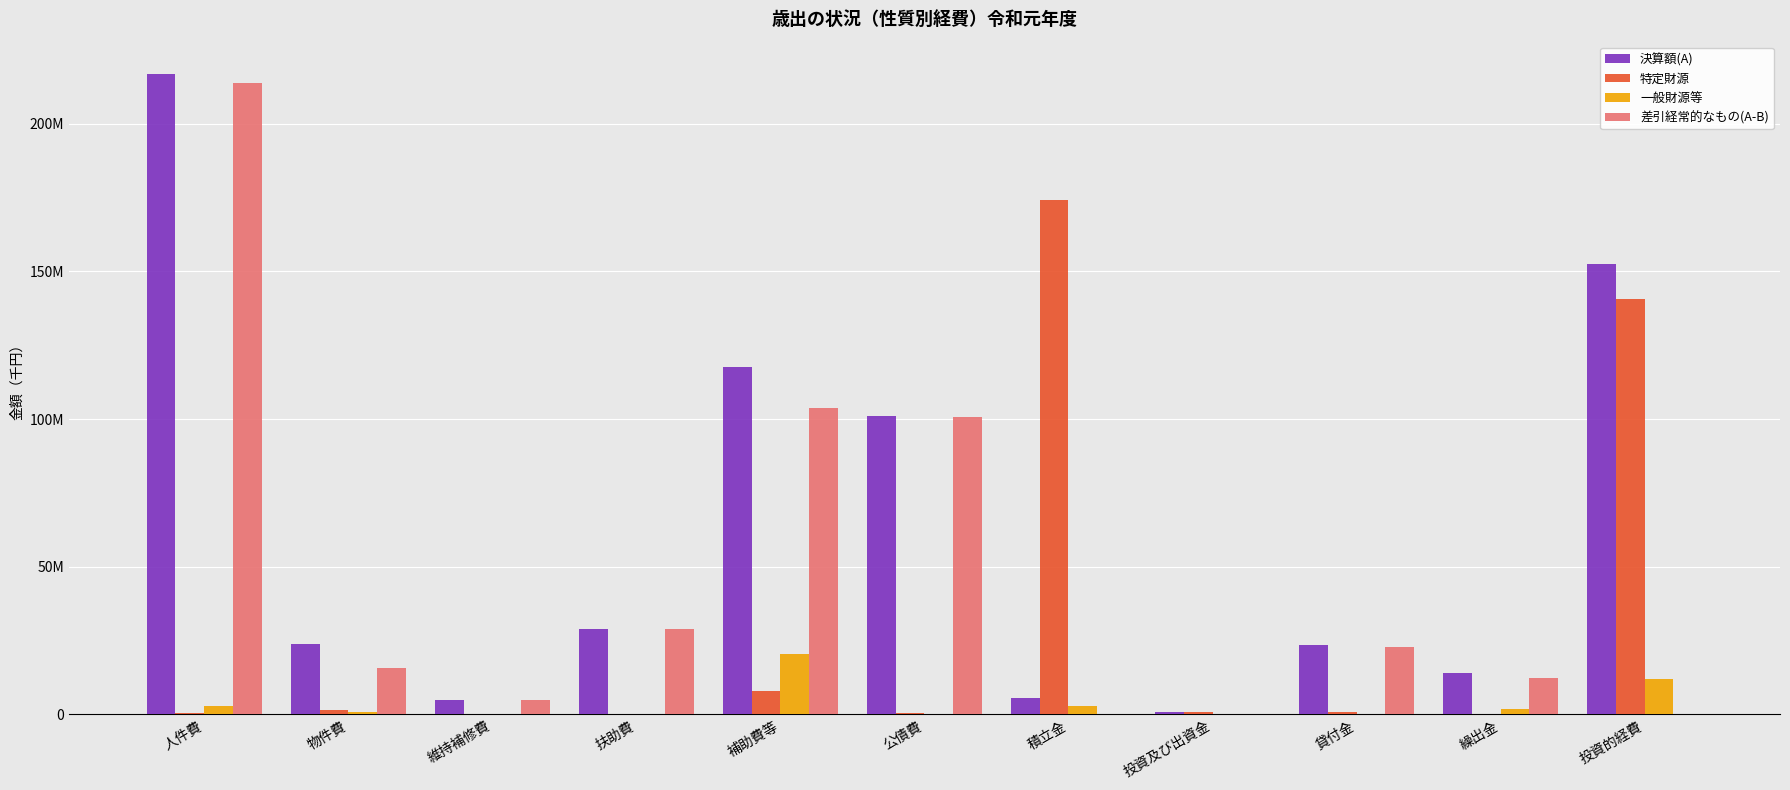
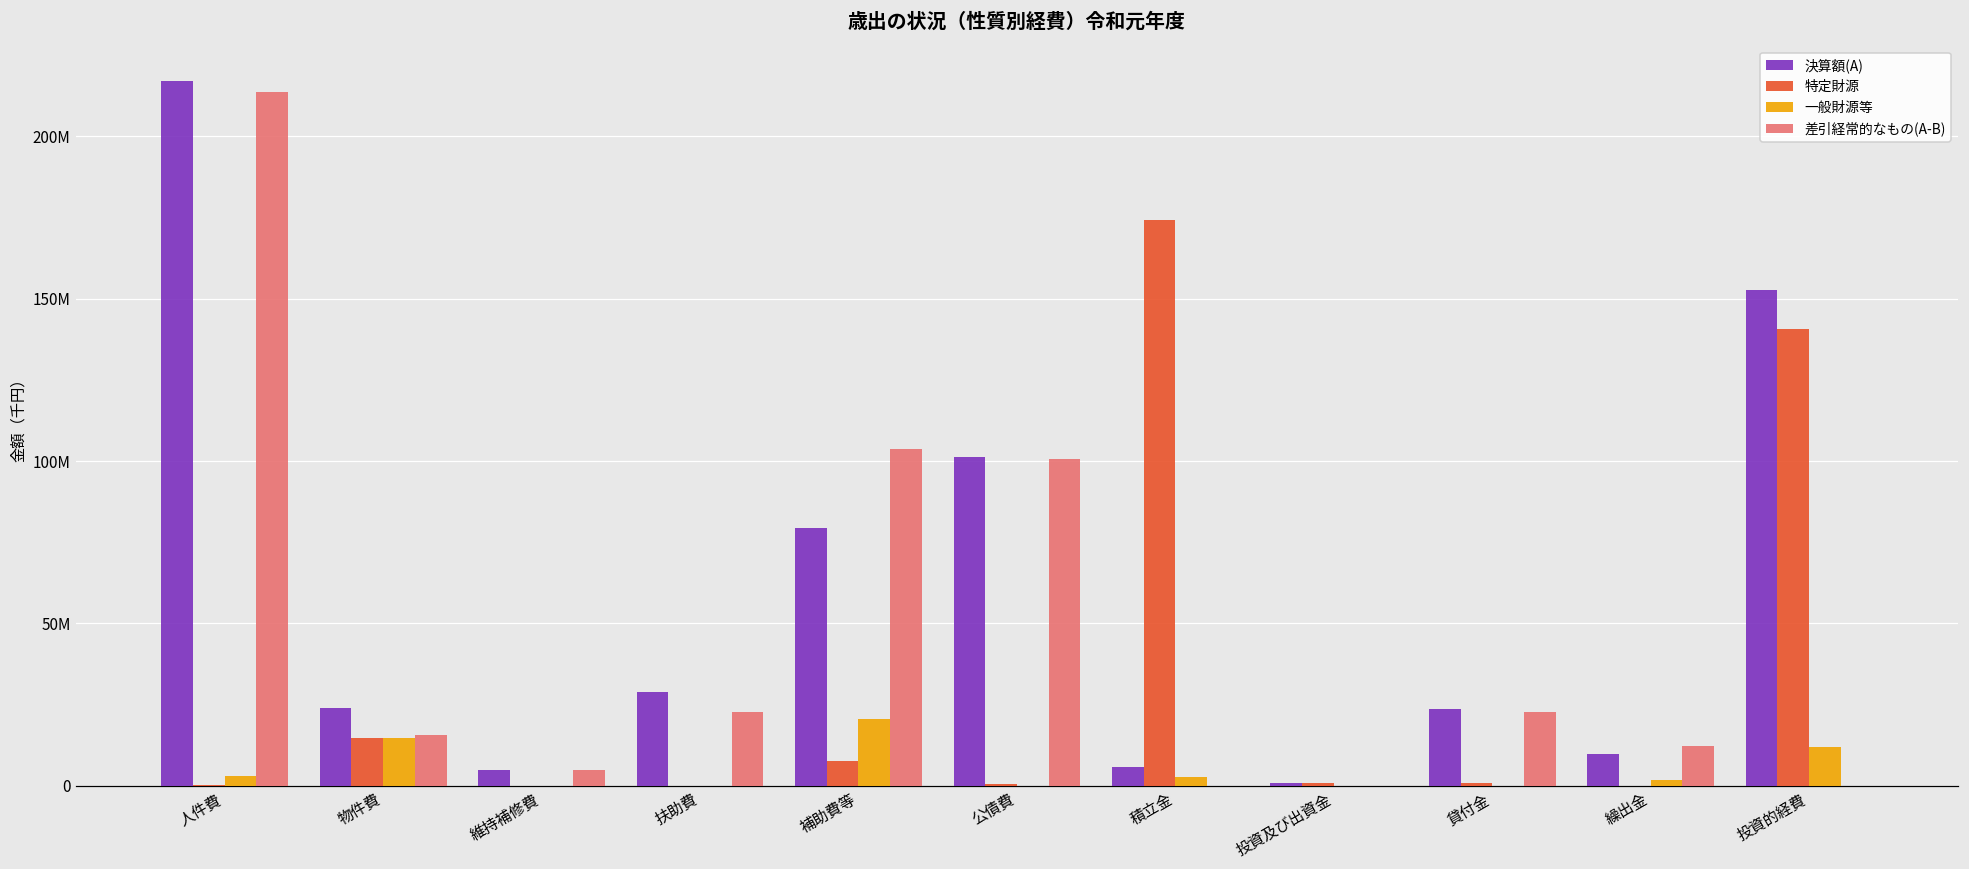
特定財源, 物件費: 1000000 -> 15000000
一般財源等, 物件費: 1000000 -> 15000000
差引経常的なもの(A-B), 扶助費: 29000000 -> 23000000
決算額(A), 補助費等: 118000000 -> 79000000
決算額(A), 繰出金: 14000000 -> 10000000
